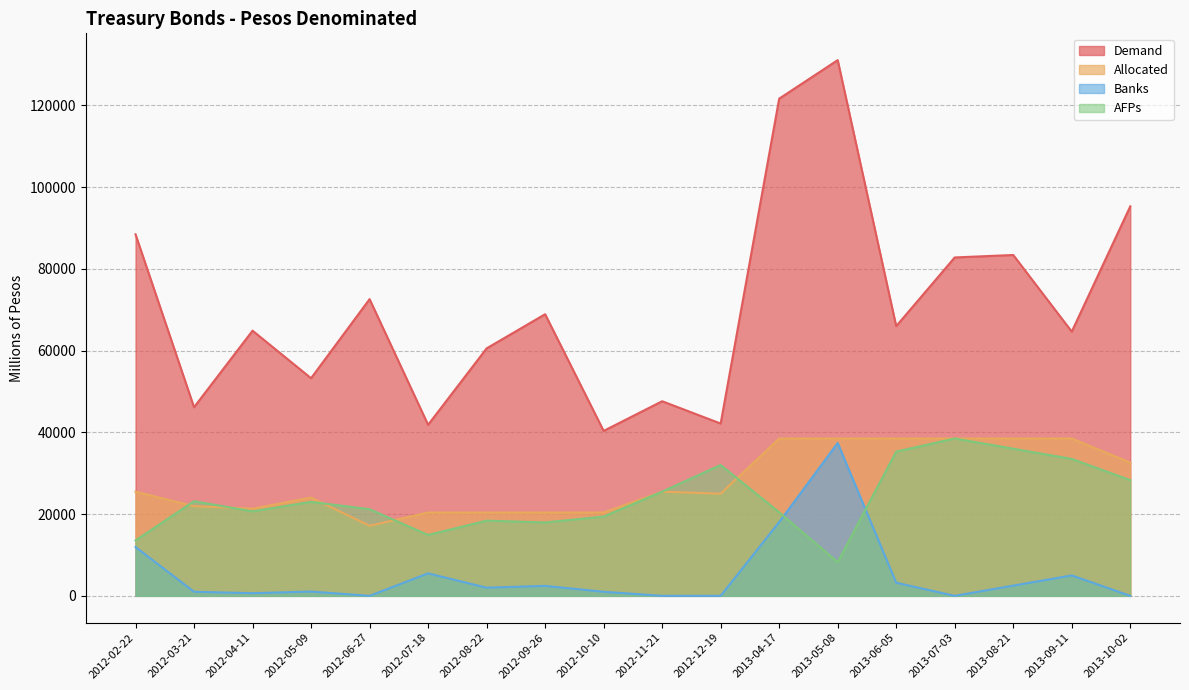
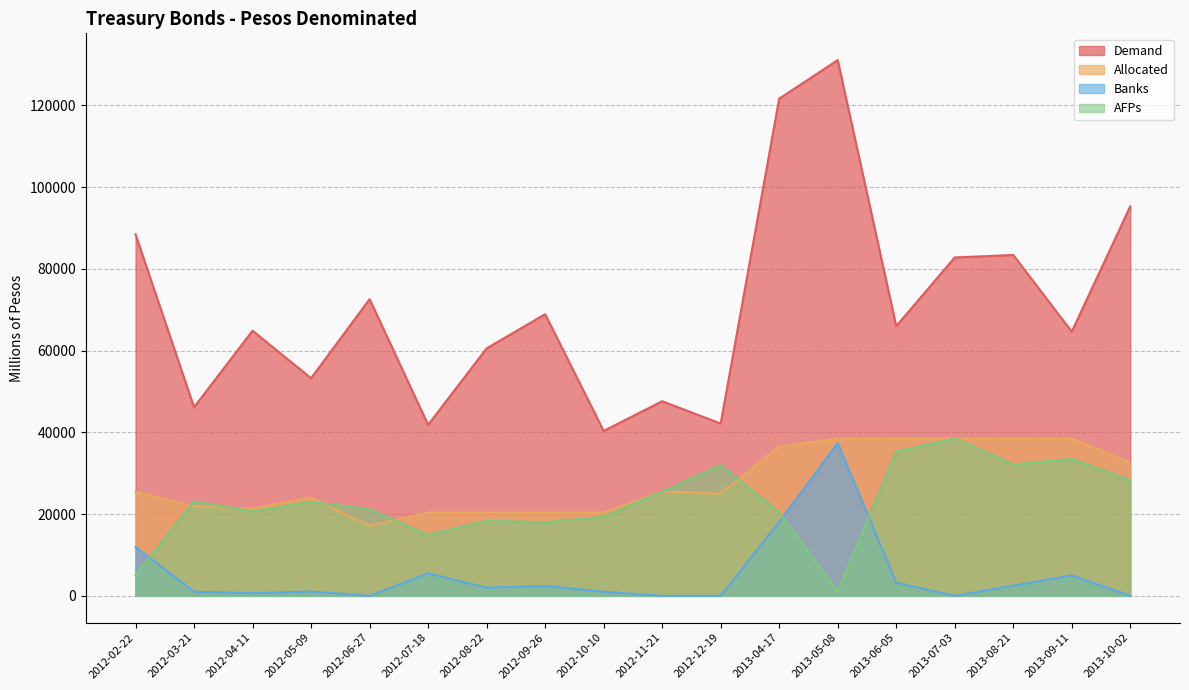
AFPs, 2012-02-22: 14000 -> 5000
Allocated, 2013-04-17: 39000 -> 37000
AFPs, 2013-05-08: 8000 -> 1000
AFPs, 2013-08-21: 36000 -> 32000
